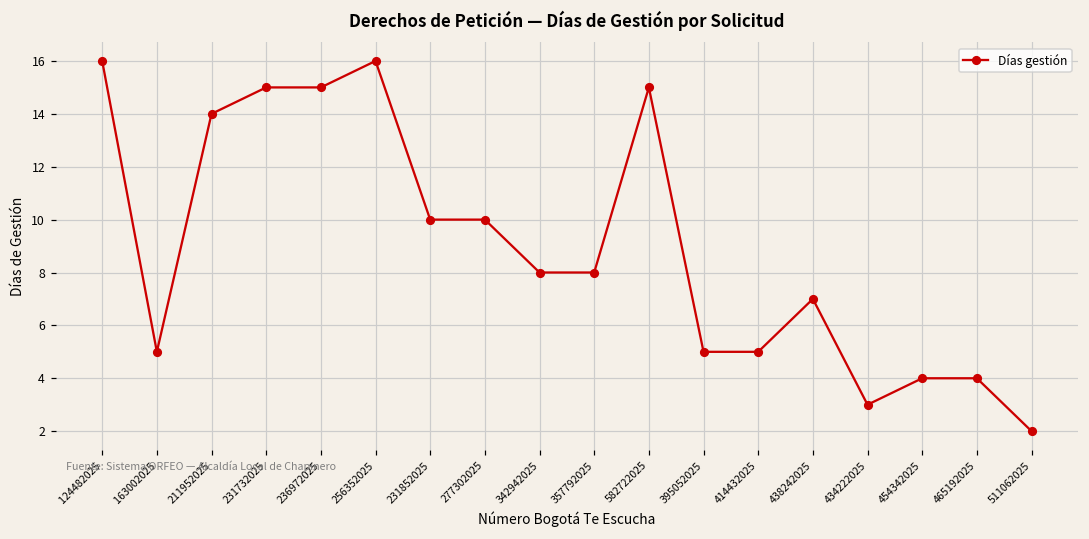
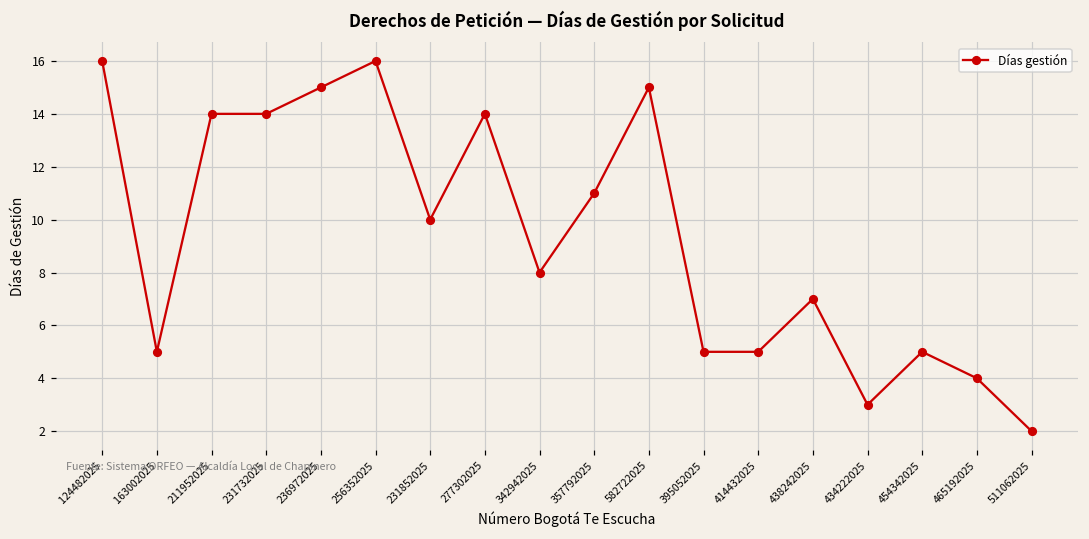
231732025: 15 -> 14
277302025: 10 -> 14
357792025: 8 -> 11
454342025: 4 -> 5
